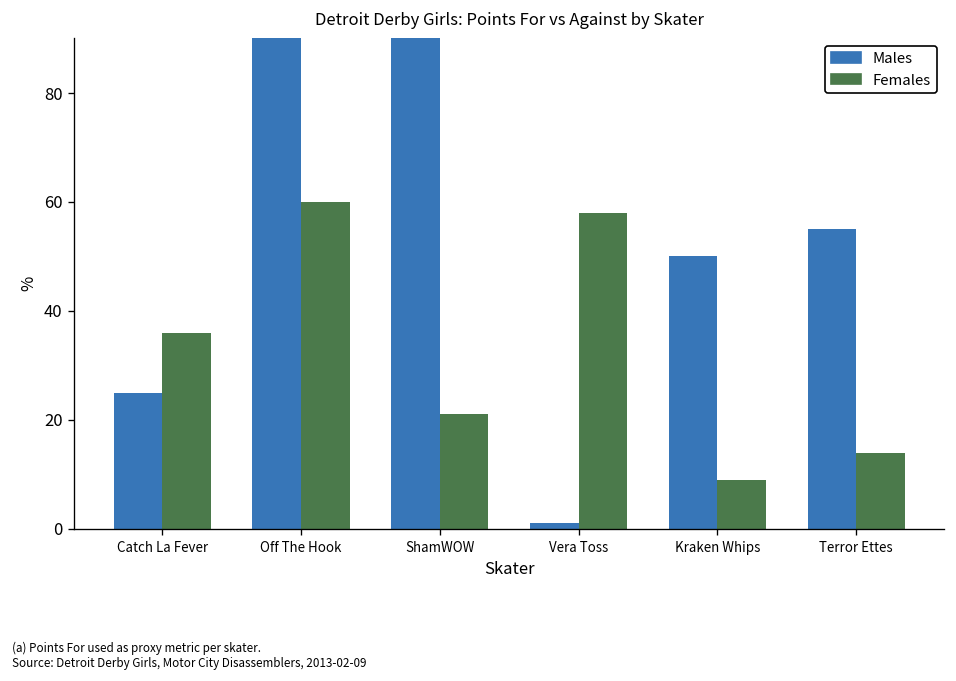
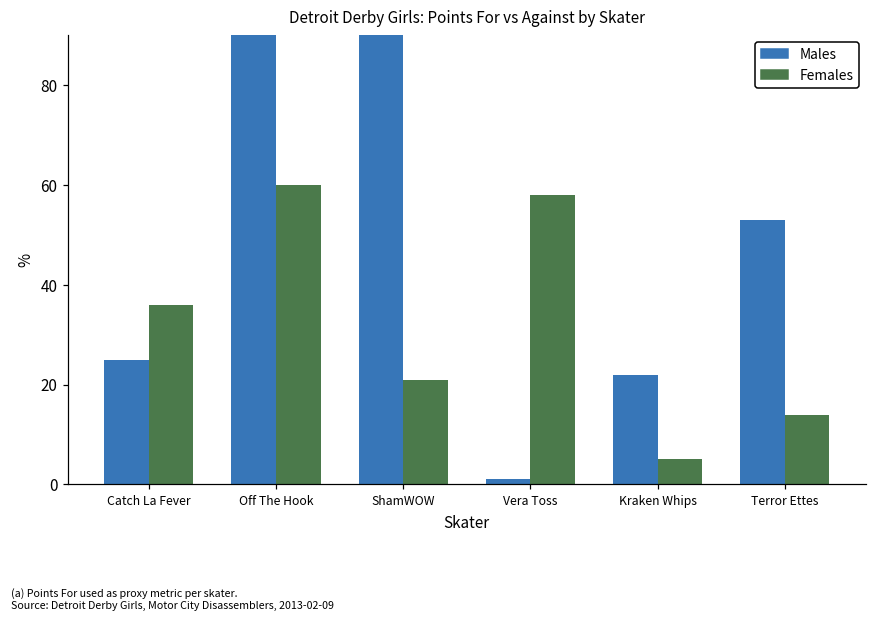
Males, Kraken Whips: 50 -> 22
Females, Kraken Whips: 9 -> 5
Males, Terror Ettes: 55 -> 53
